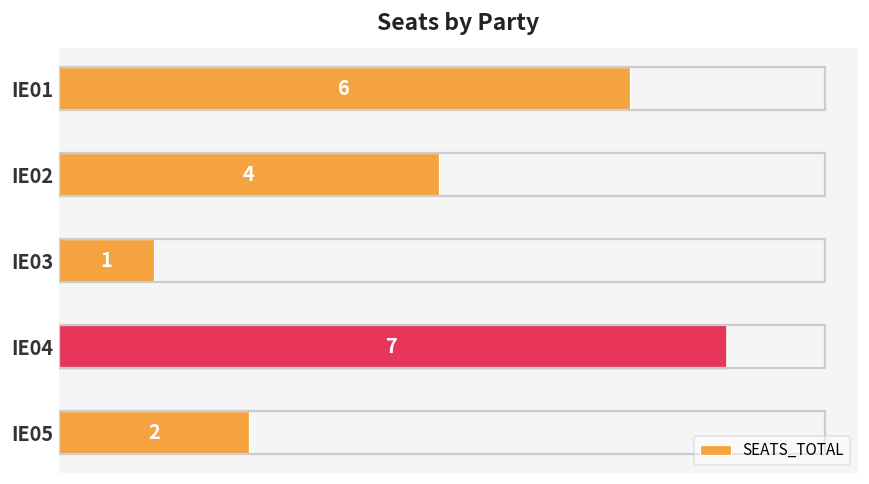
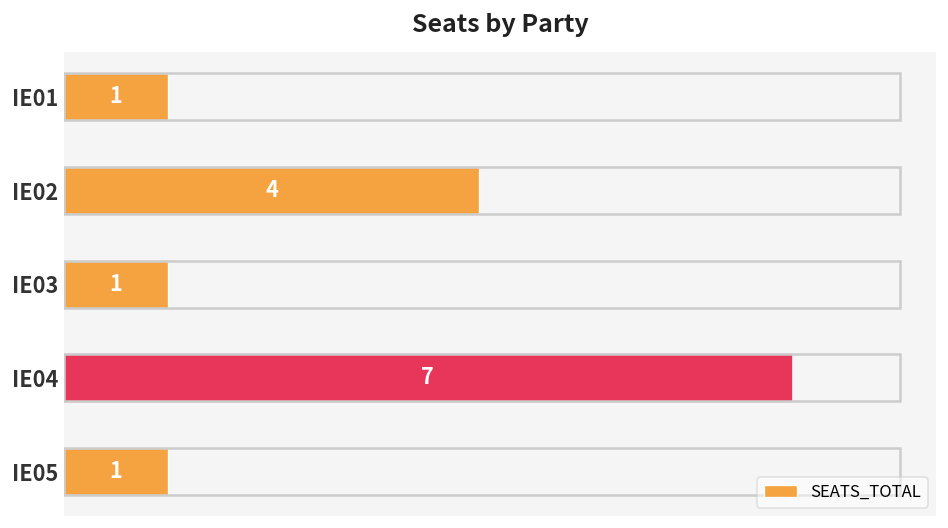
IE01: 6 -> 1
IE05: 2 -> 1
